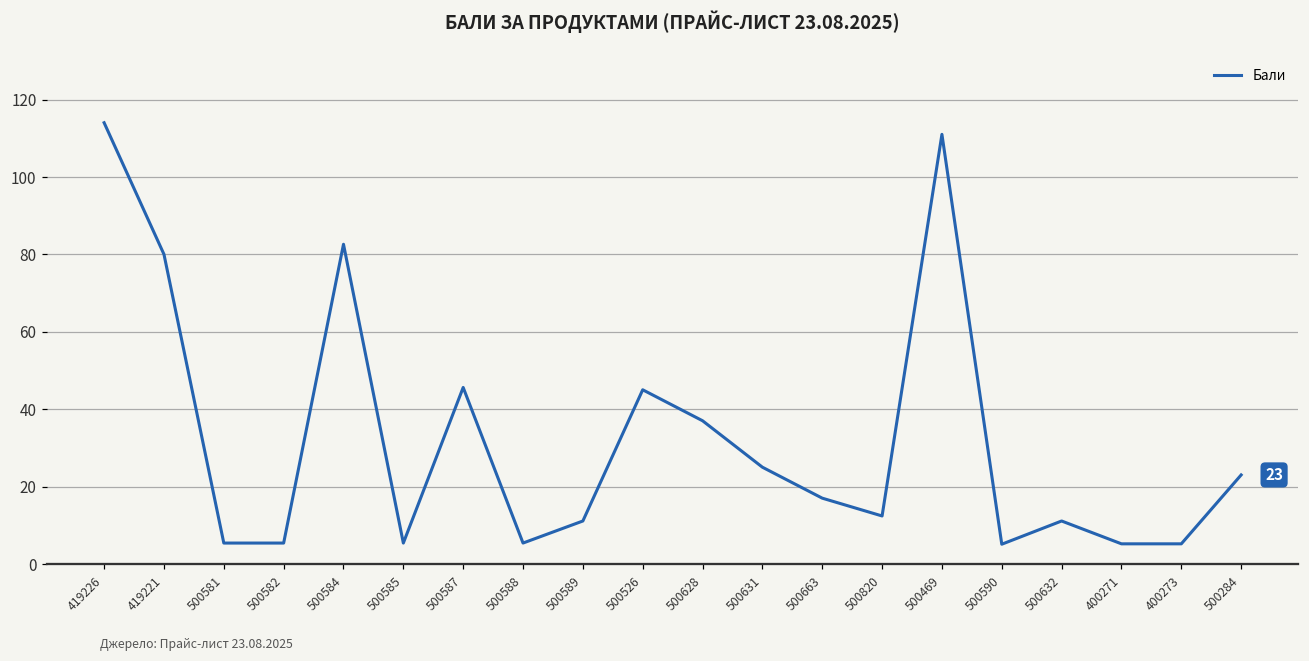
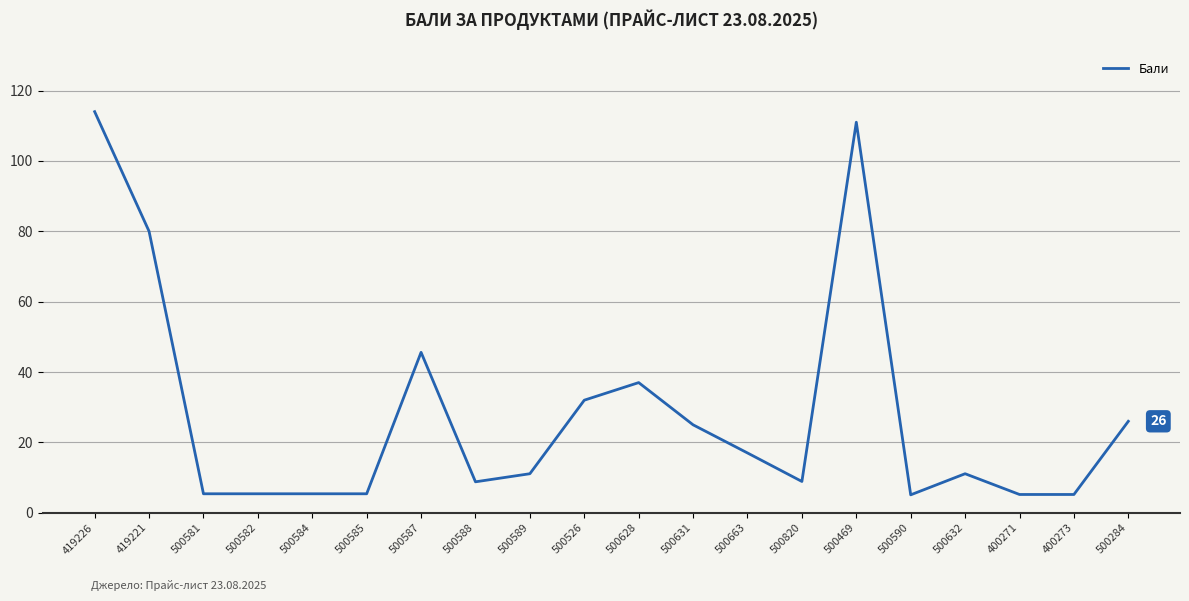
500584: 83 -> 5
500588: 5 -> 9
500526: 45 -> 32
500820: 12 -> 9
500284: 23 -> 26
